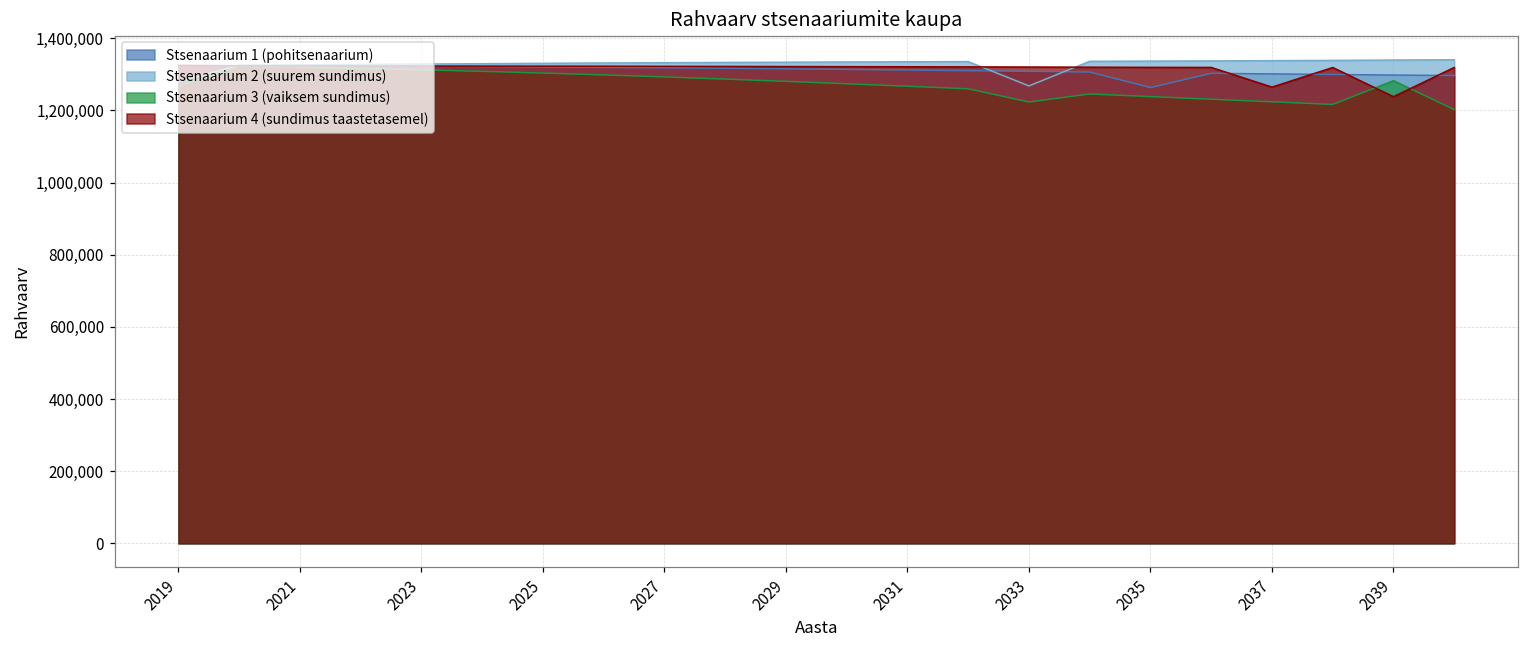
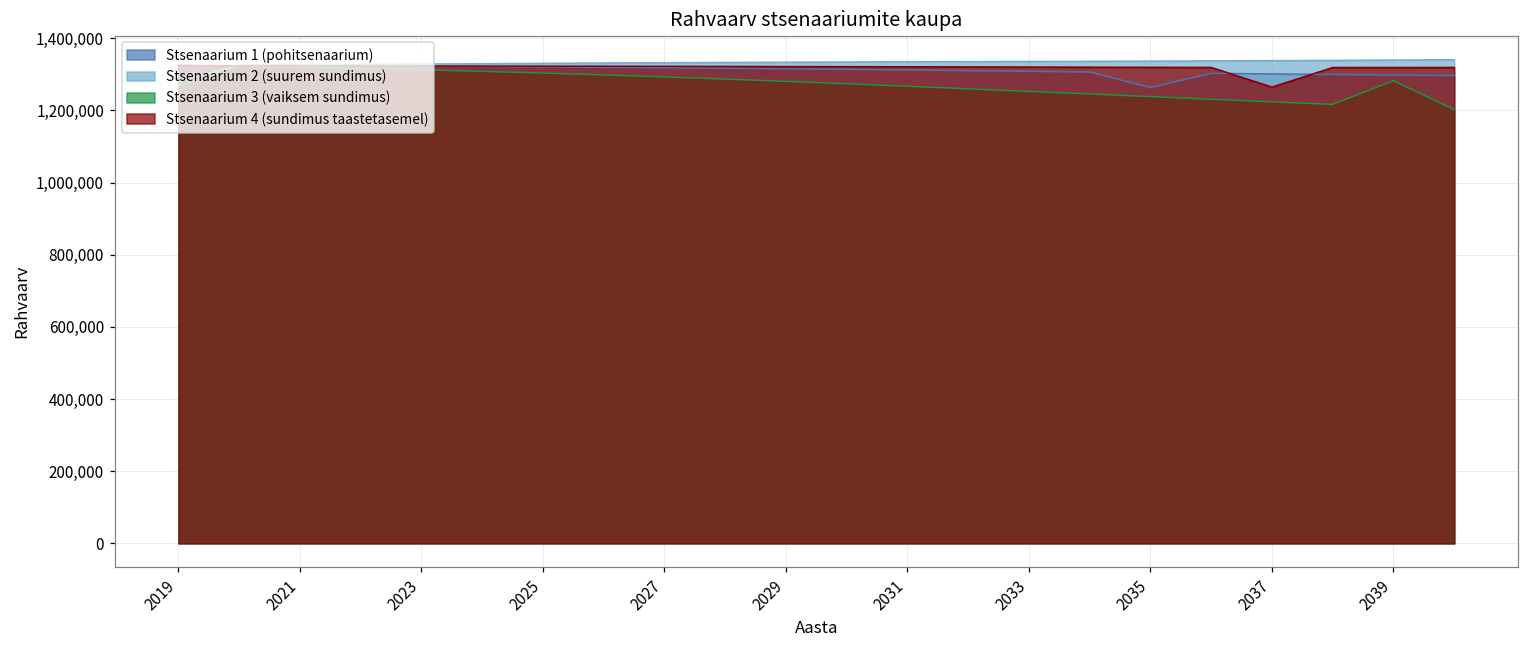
Stsenaarium 2 (suurem sundimus), 2033: 1,270,000 -> 1,340,000
Stsenaarium 3 (vaiksem sundimus), 2033: 1,220,000 -> 1,250,000
Stsenaarium 4 (sundimus taastetasemel), 2039: 1,240,000 -> 1,320,000
